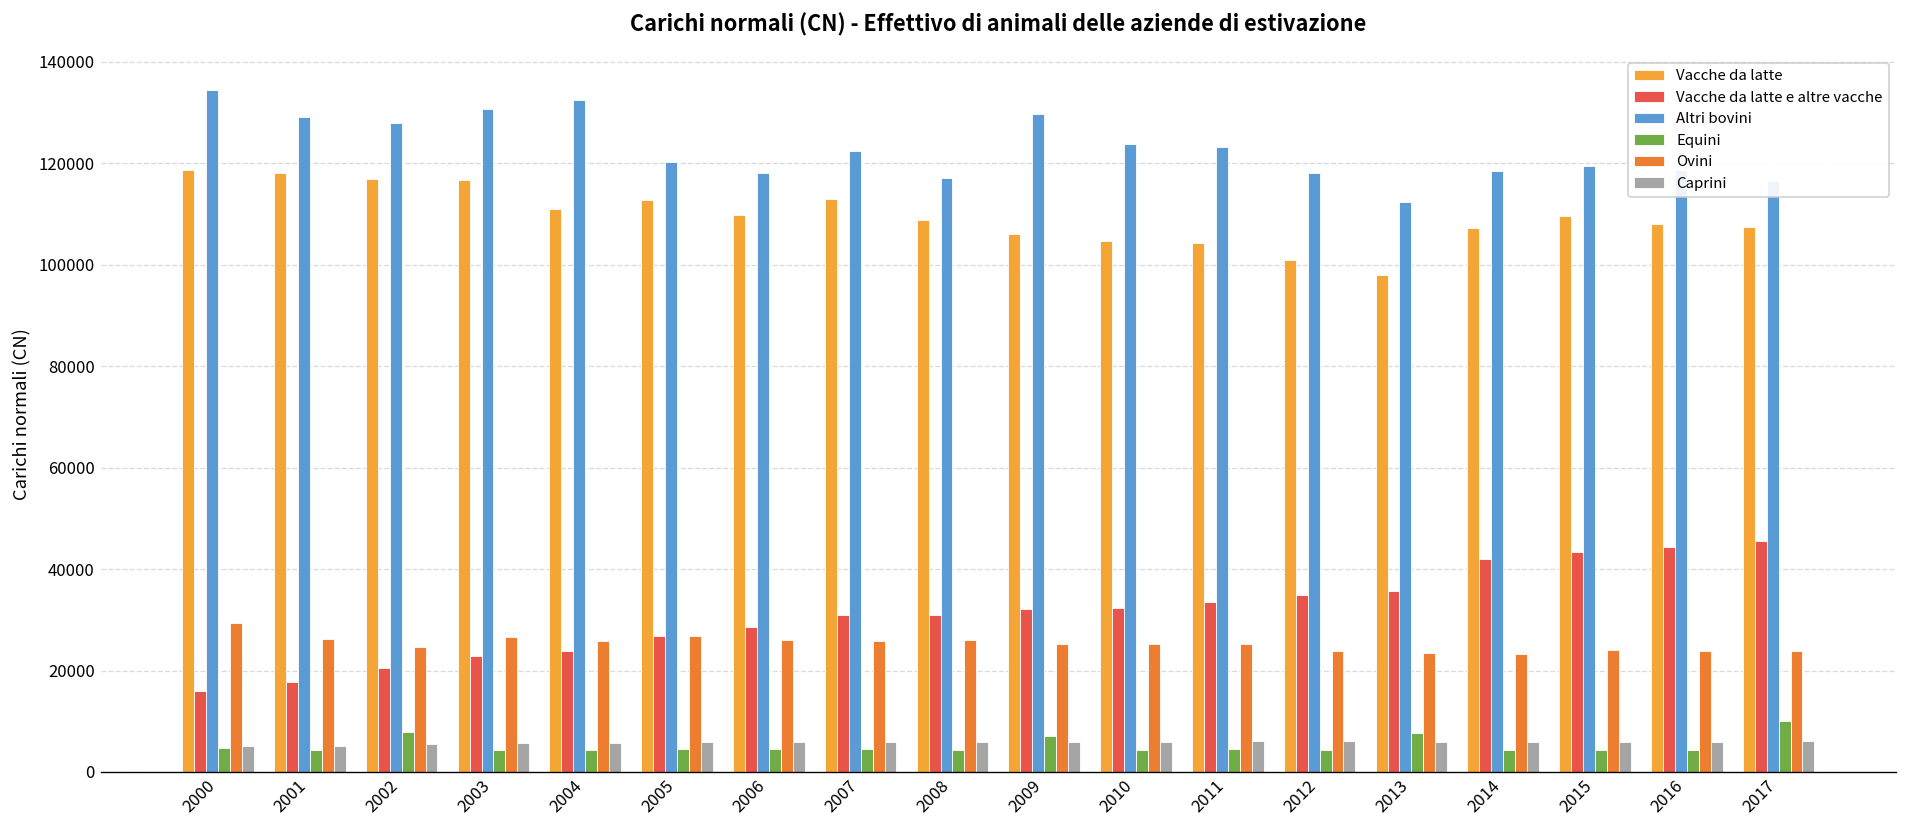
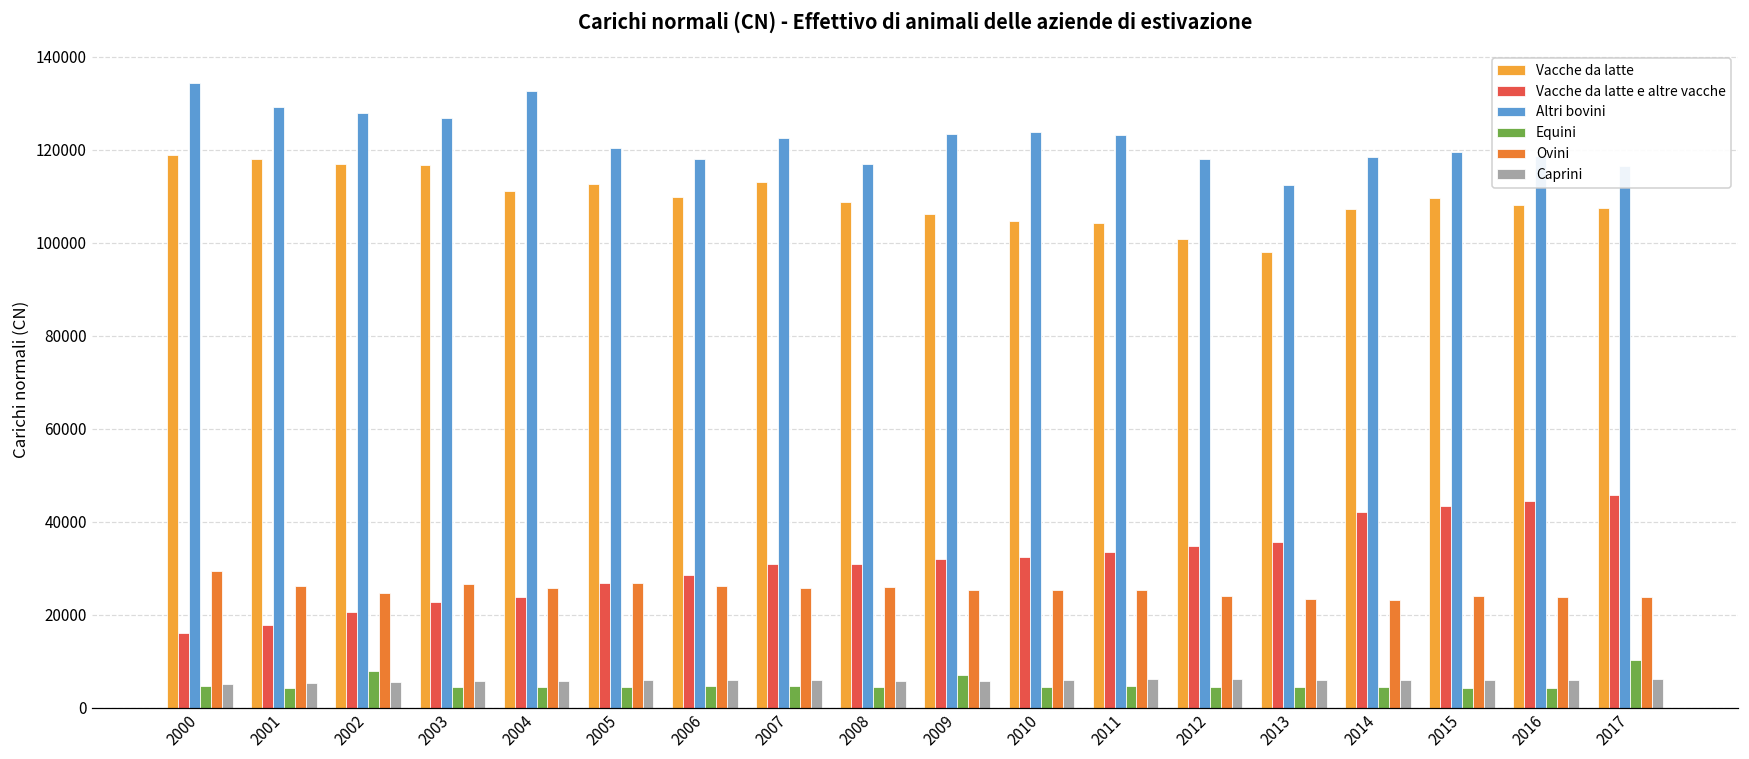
Altri bovini, 2003: 131000 -> 127000
Altri bovini, 2009: 130000 -> 123000
Equini, 2013: 8000 -> 4000
